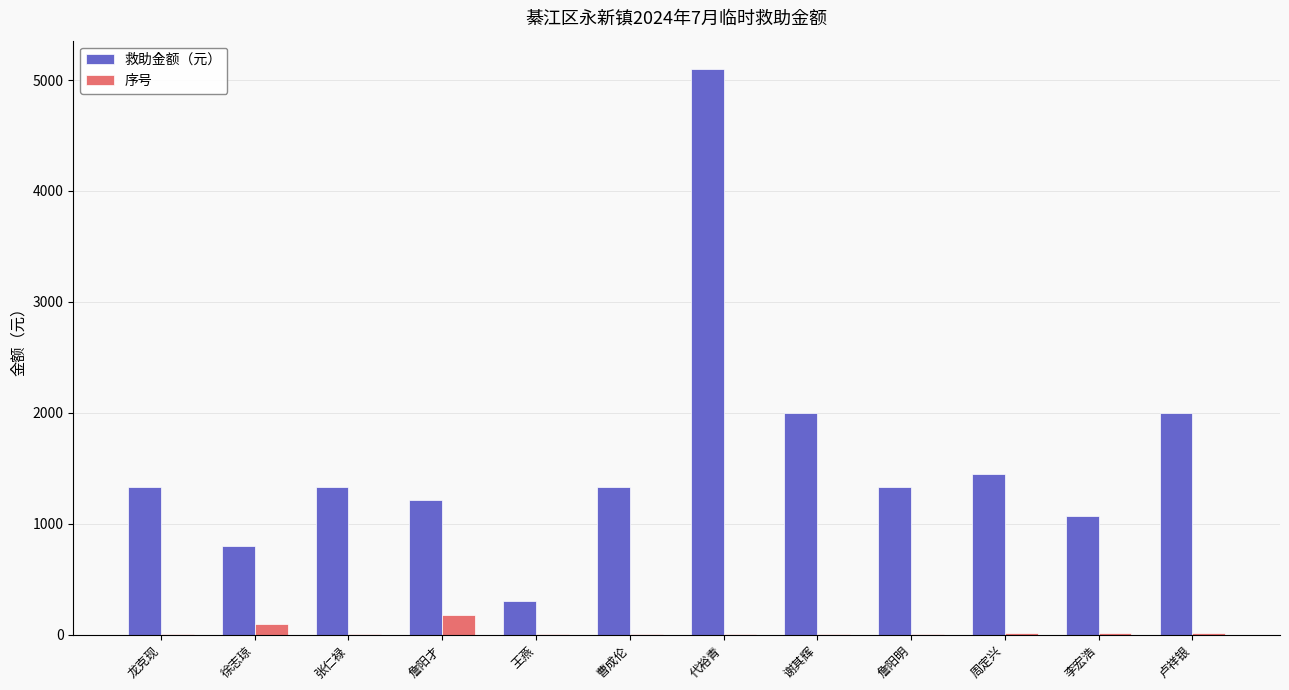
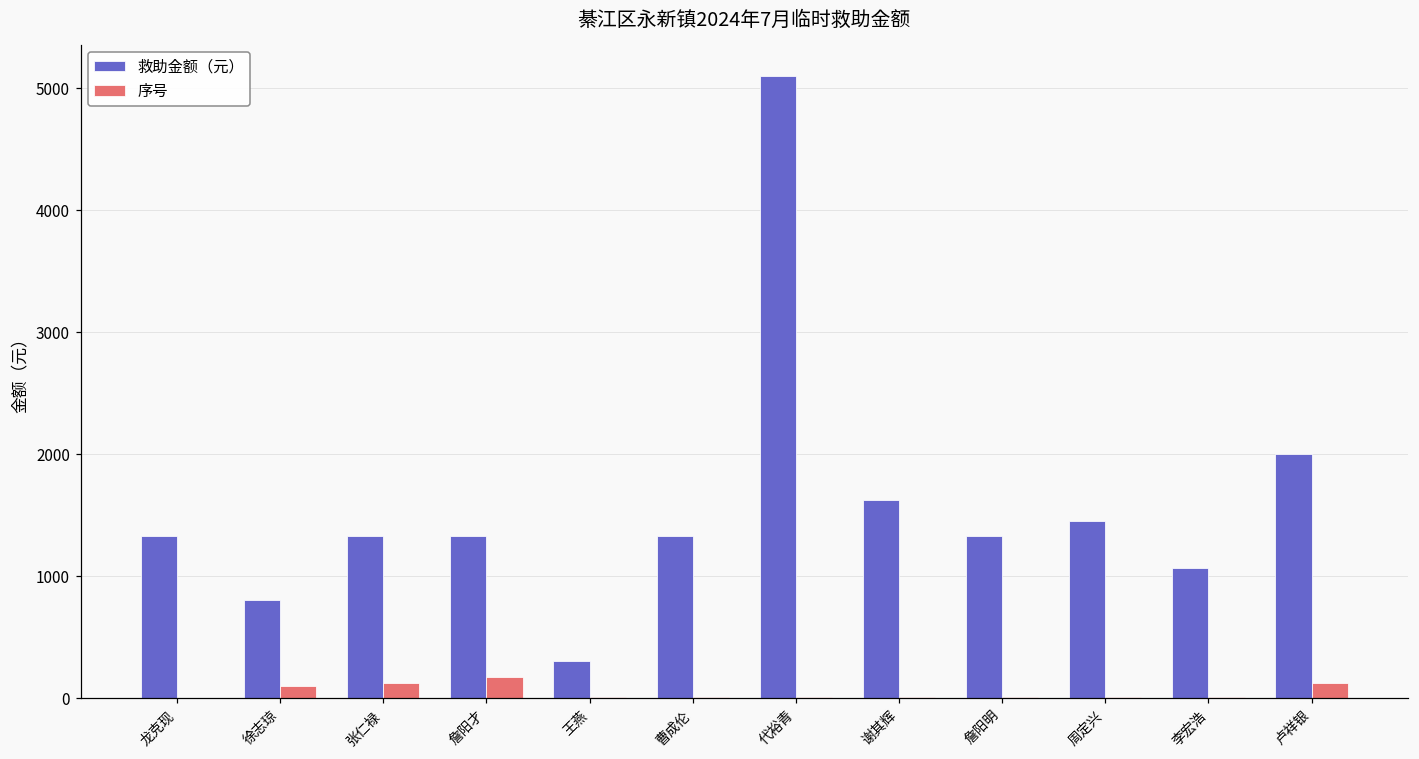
序号, 张仁禄: 0 -> 120
救助金额（元）, 詹阳才: 1220 -> 1330
救助金额（元）, 谢其辉: 2000 -> 1630
序号, 卢祥银: 10 -> 120
